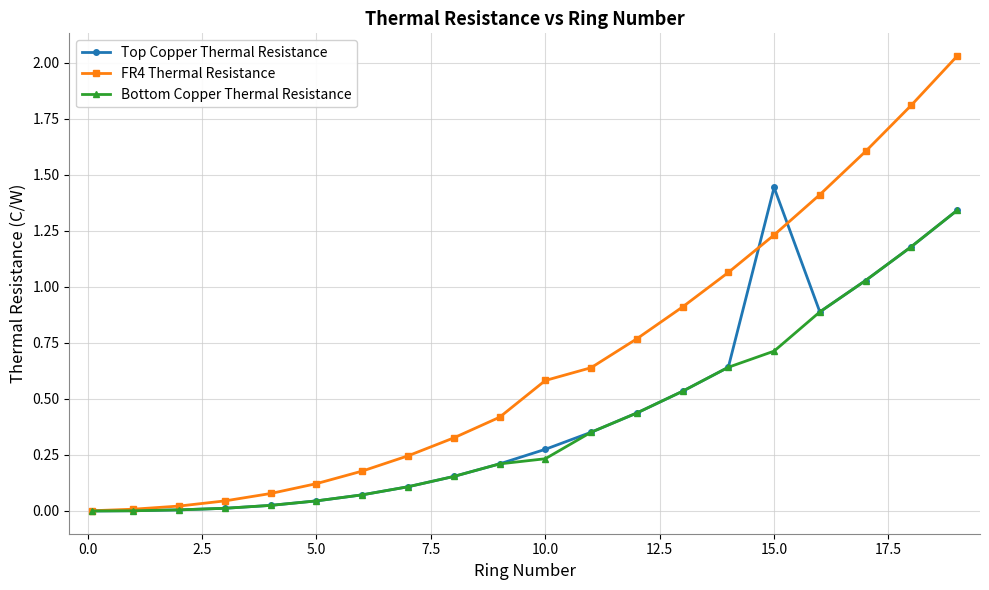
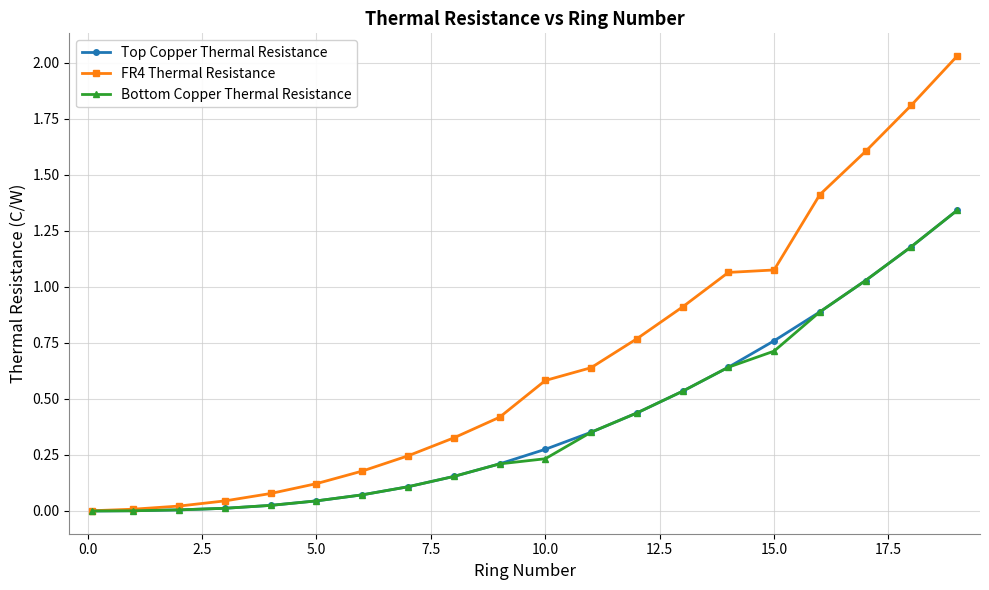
Top Copper Thermal Resistance, 15.0: 1.44 -> 0.76
FR4 Thermal Resistance, 15.0: 1.23 -> 1.08
